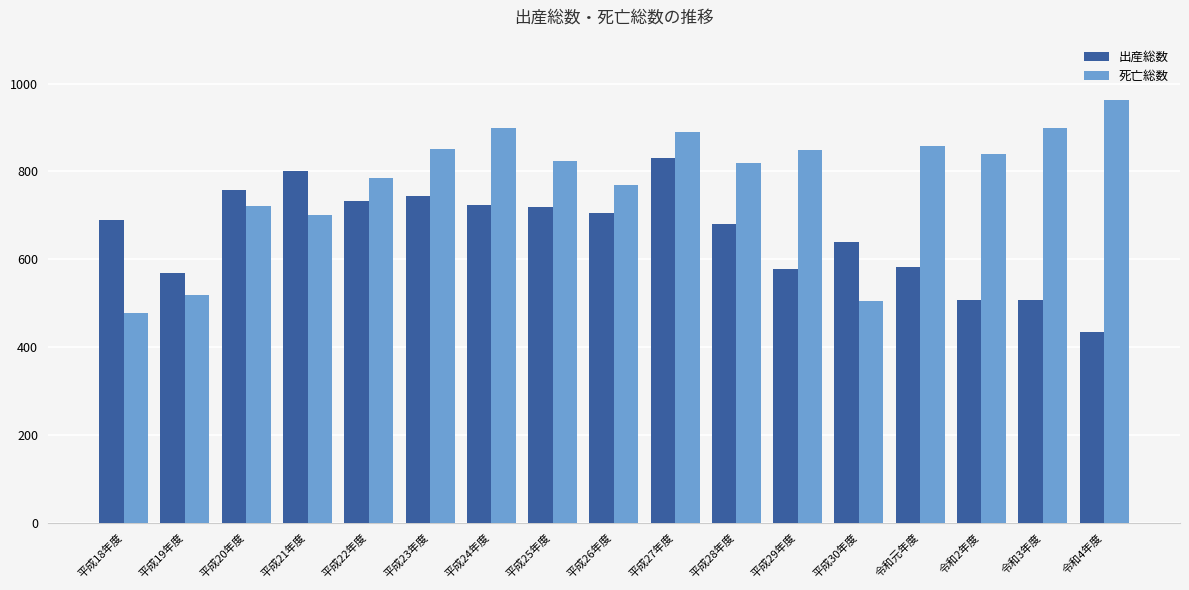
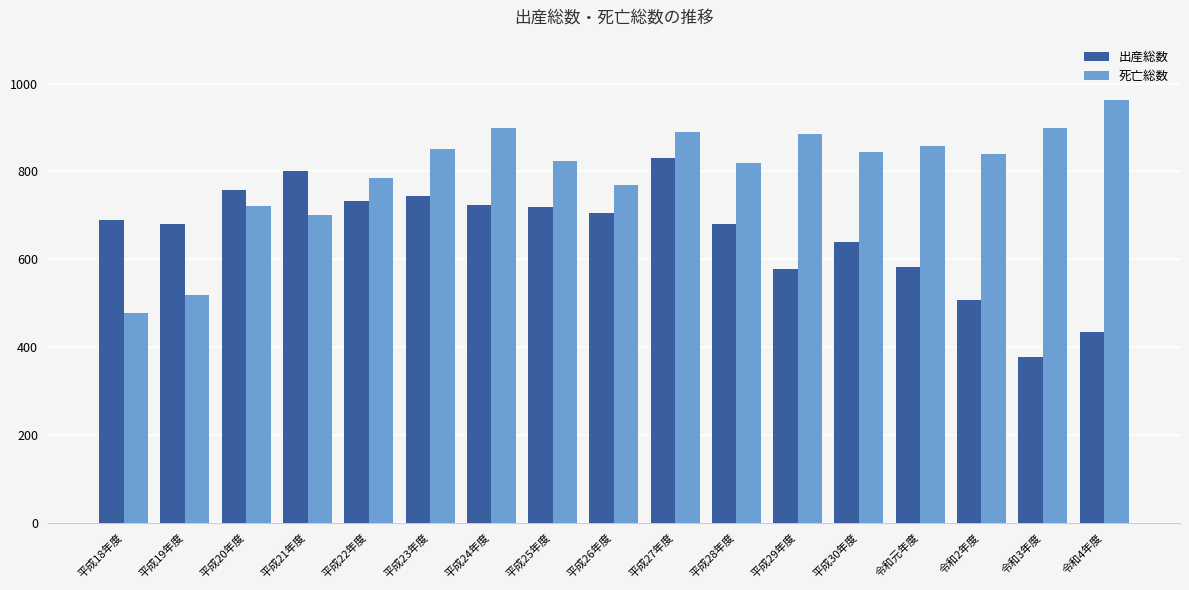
出産総数, 平成19年度: 570 -> 680
死亡総数, 平成29年度: 850 -> 890
死亡総数, 平成30年度: 510 -> 850
出産総数, 令和3年度: 510 -> 380
